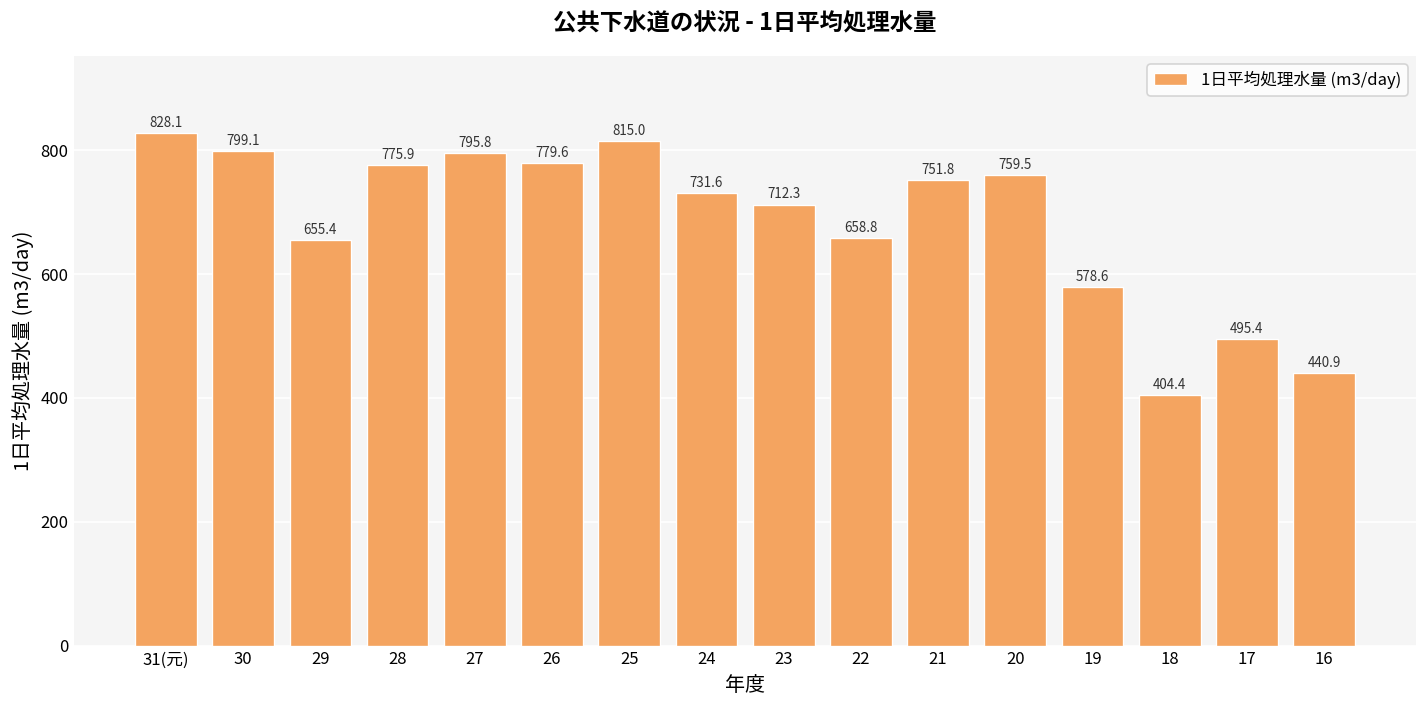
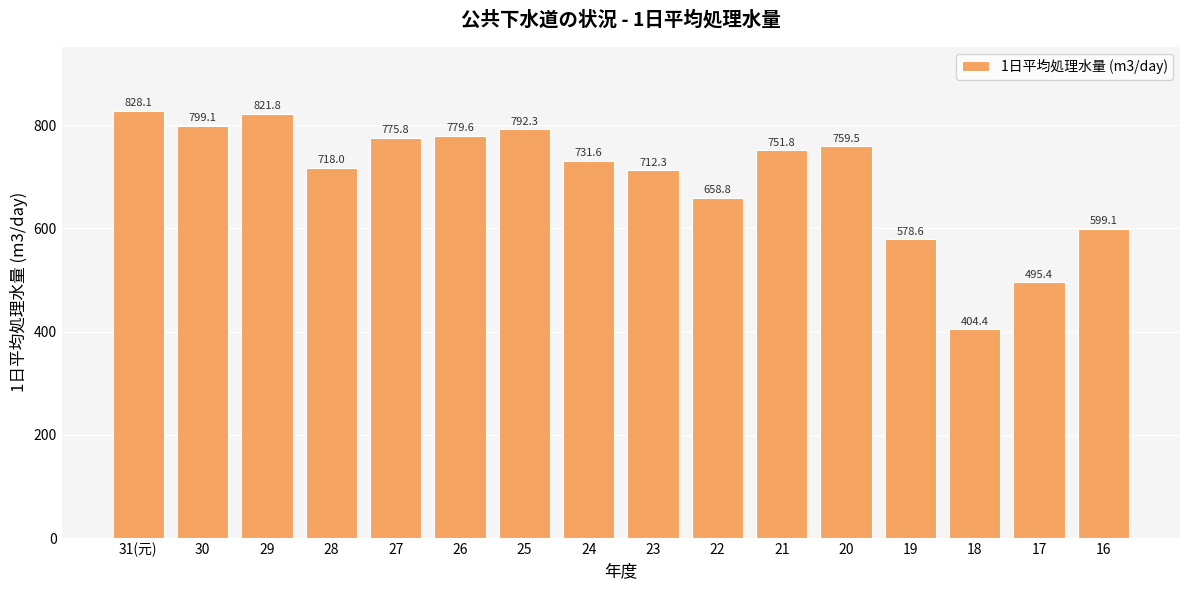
29: 655.4 -> 821.8
28: 775.9 -> 718.0
27: 795.8 -> 775.8
25: 815.0 -> 792.3
16: 440.9 -> 599.1
